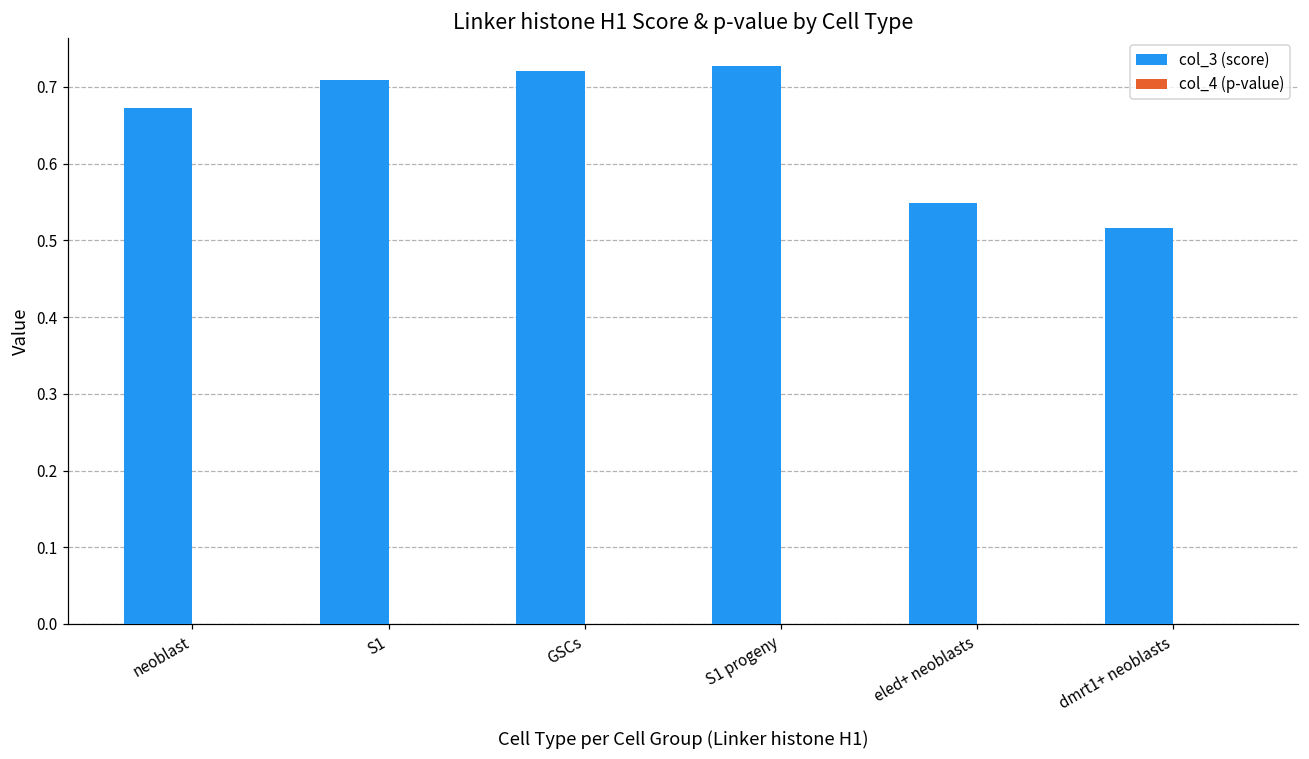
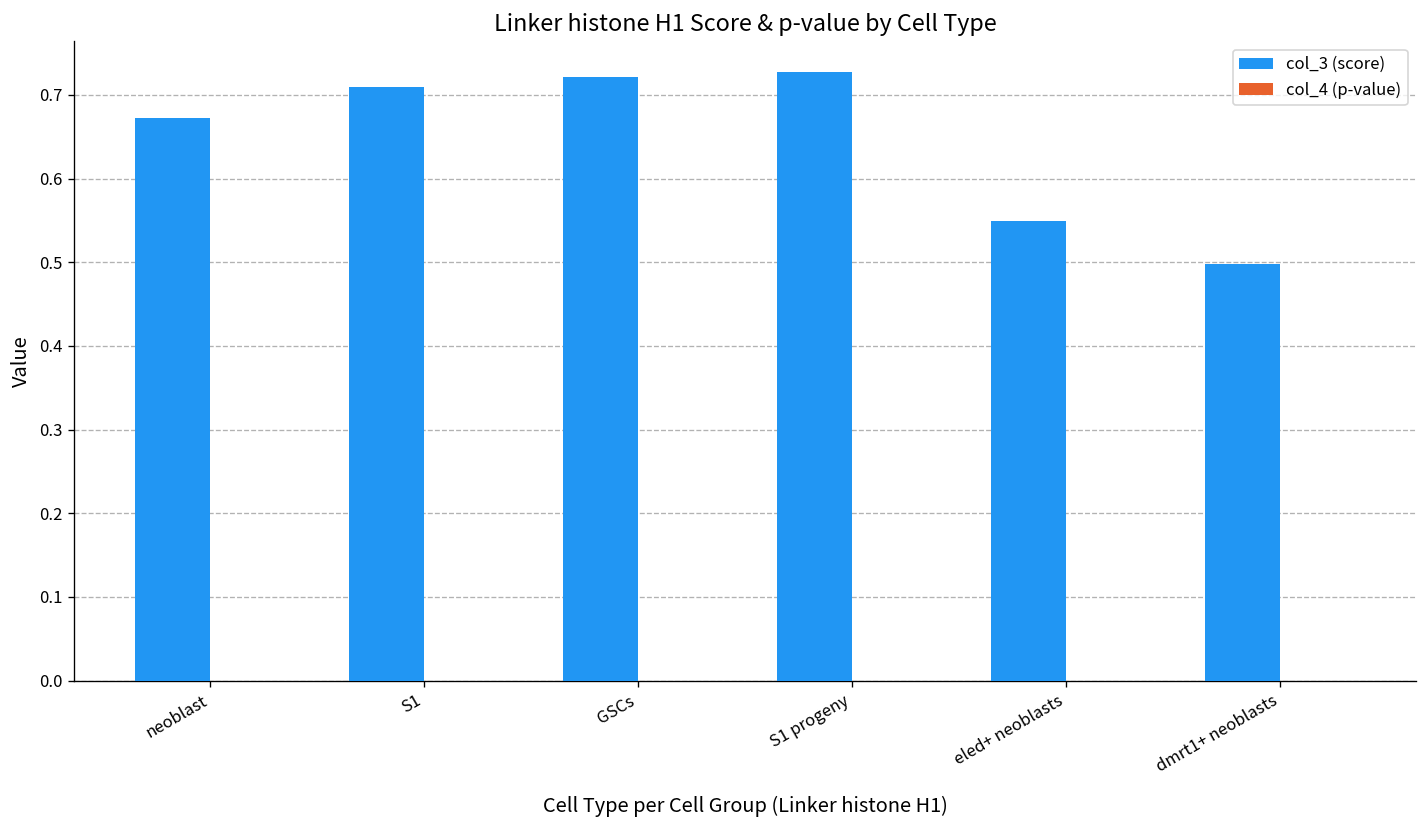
col_3 (score), dmrt1+ neoblasts: 0.52 -> 0.50
